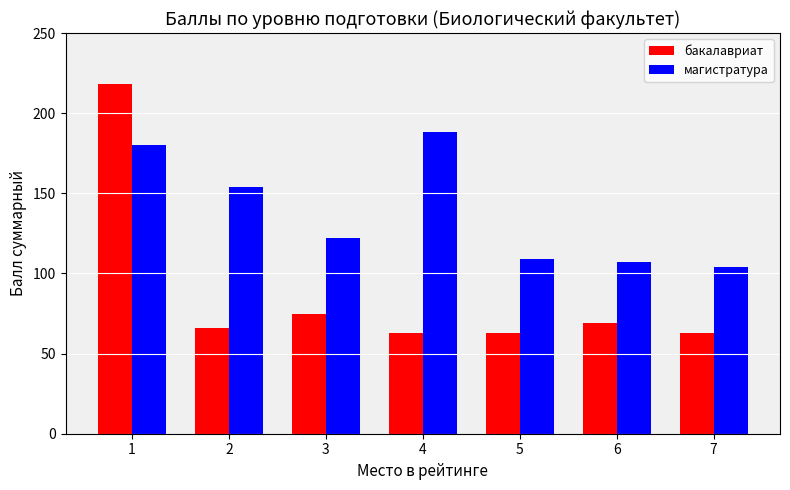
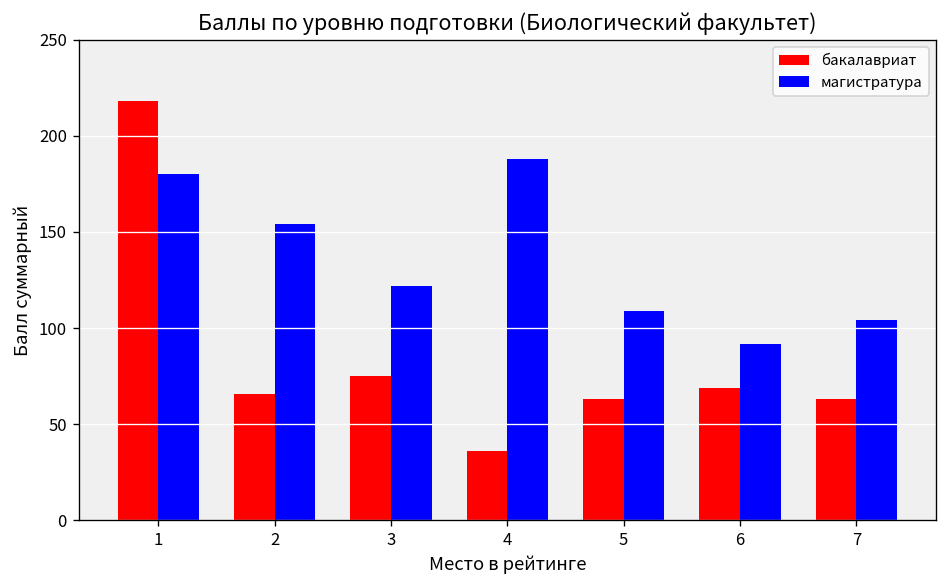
бакалавриат, 4: 63 -> 36
магистратура, 6: 107 -> 92
